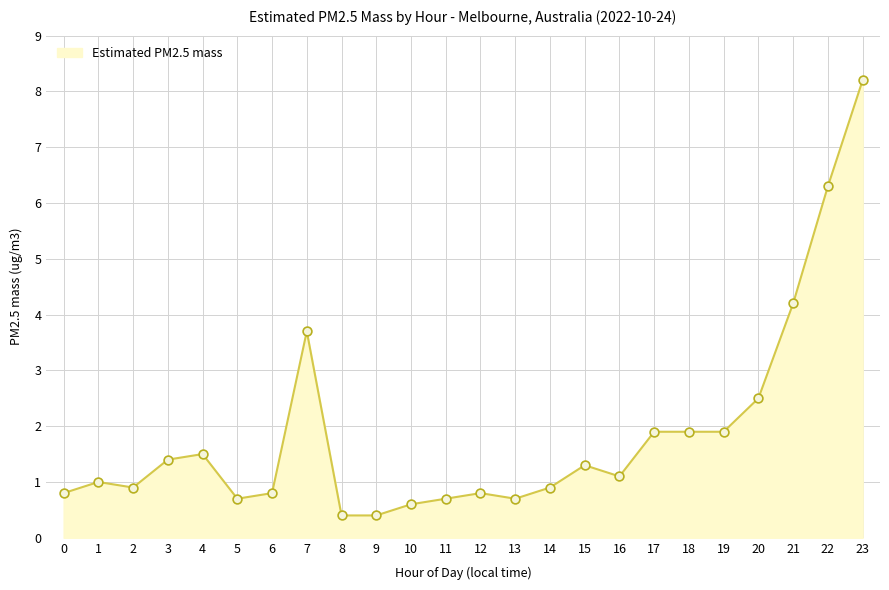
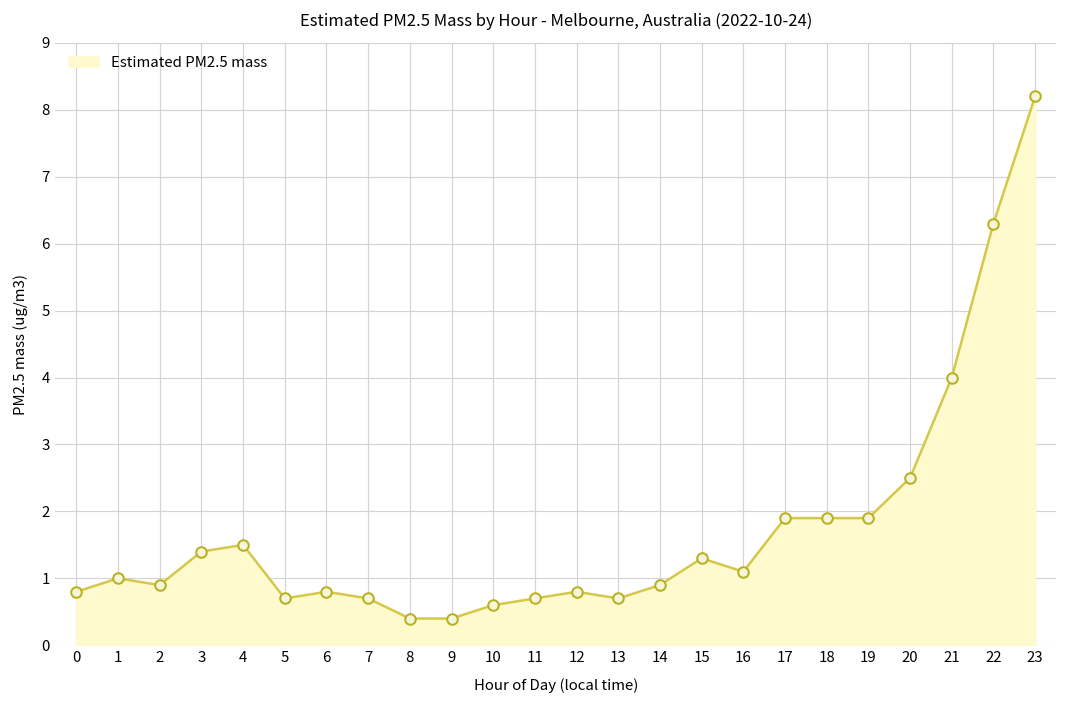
7: 3.7 -> 0.7
21: 4.2 -> 4.0
